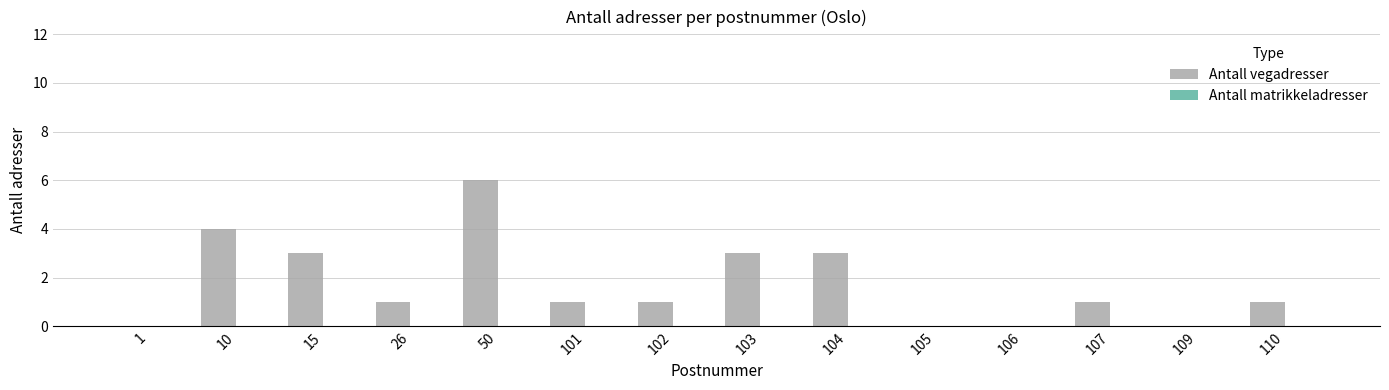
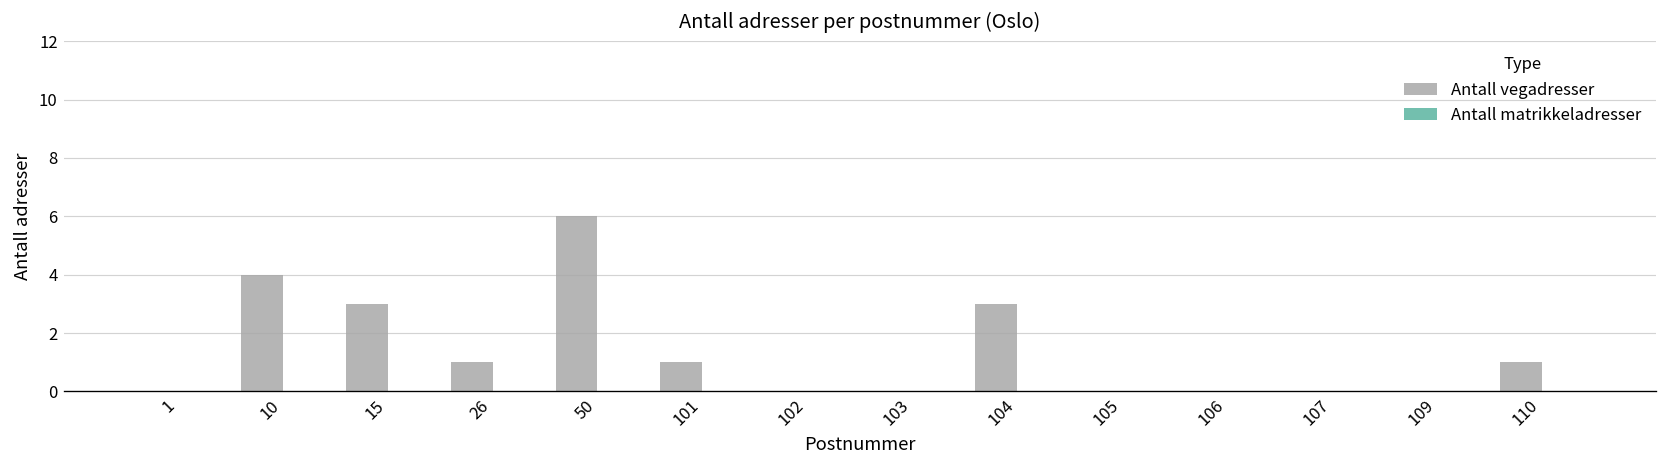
Antall vegadresser, 102: 1 -> 0
Antall vegadresser, 103: 3 -> 0
Antall vegadresser, 107: 1 -> 0
